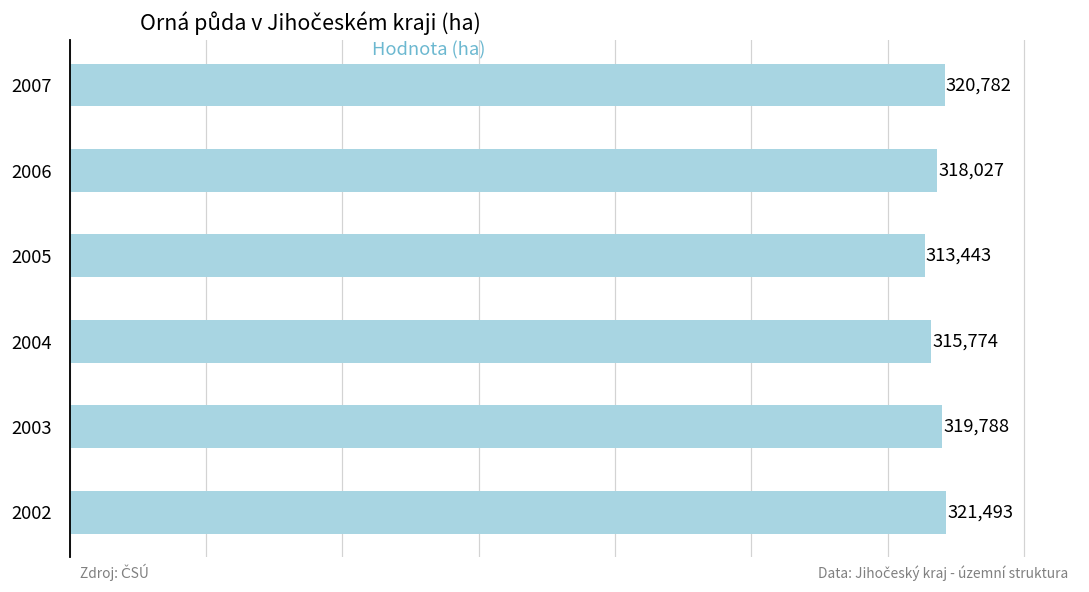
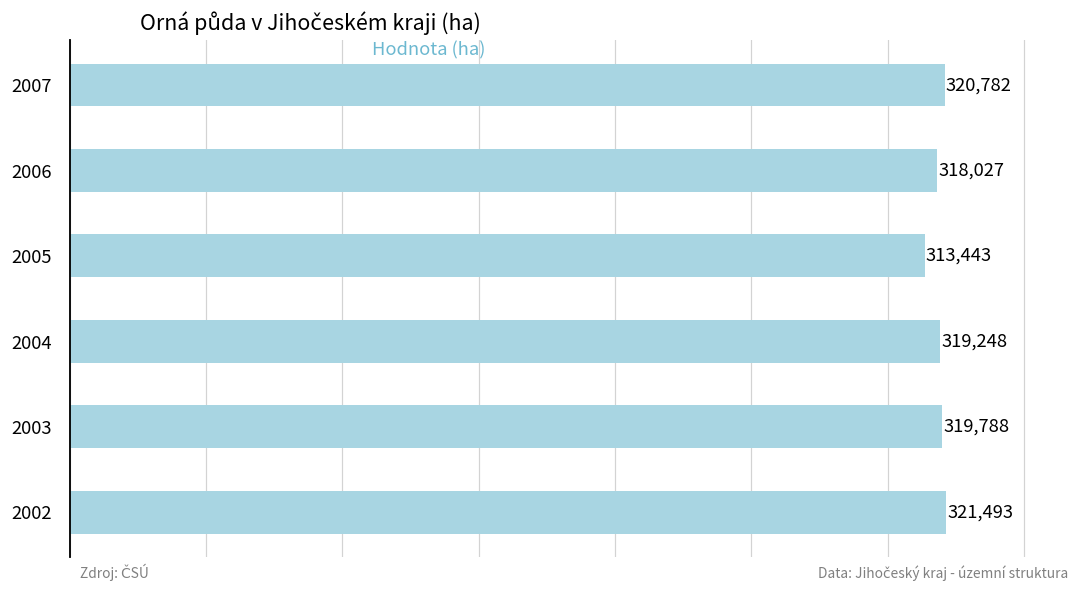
2004: 315,774 -> 319,248
